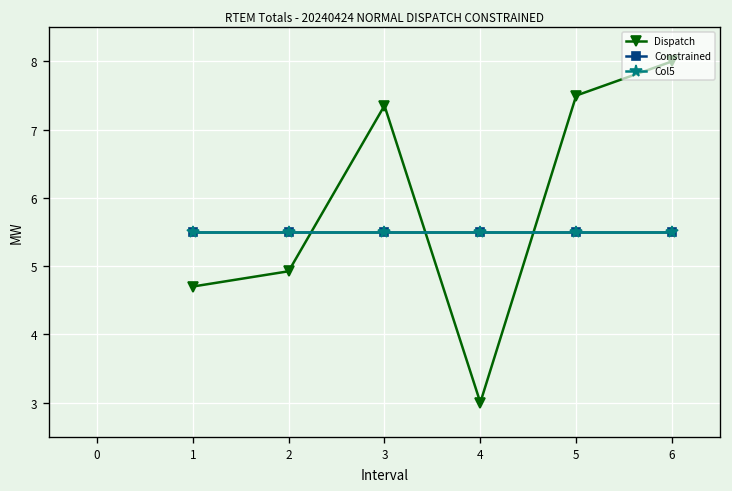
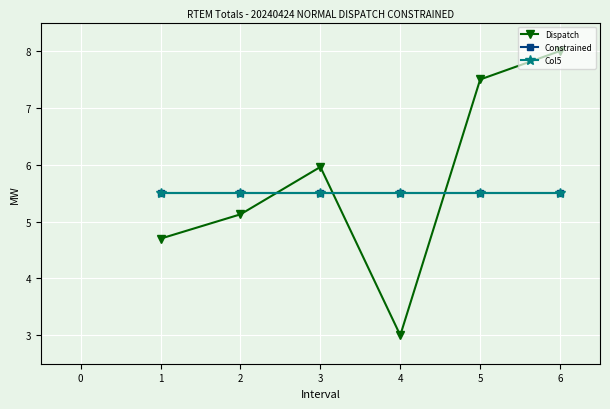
Dispatch, 2: 4.9 -> 5.1
Dispatch, 3: 7.4 -> 6.0
